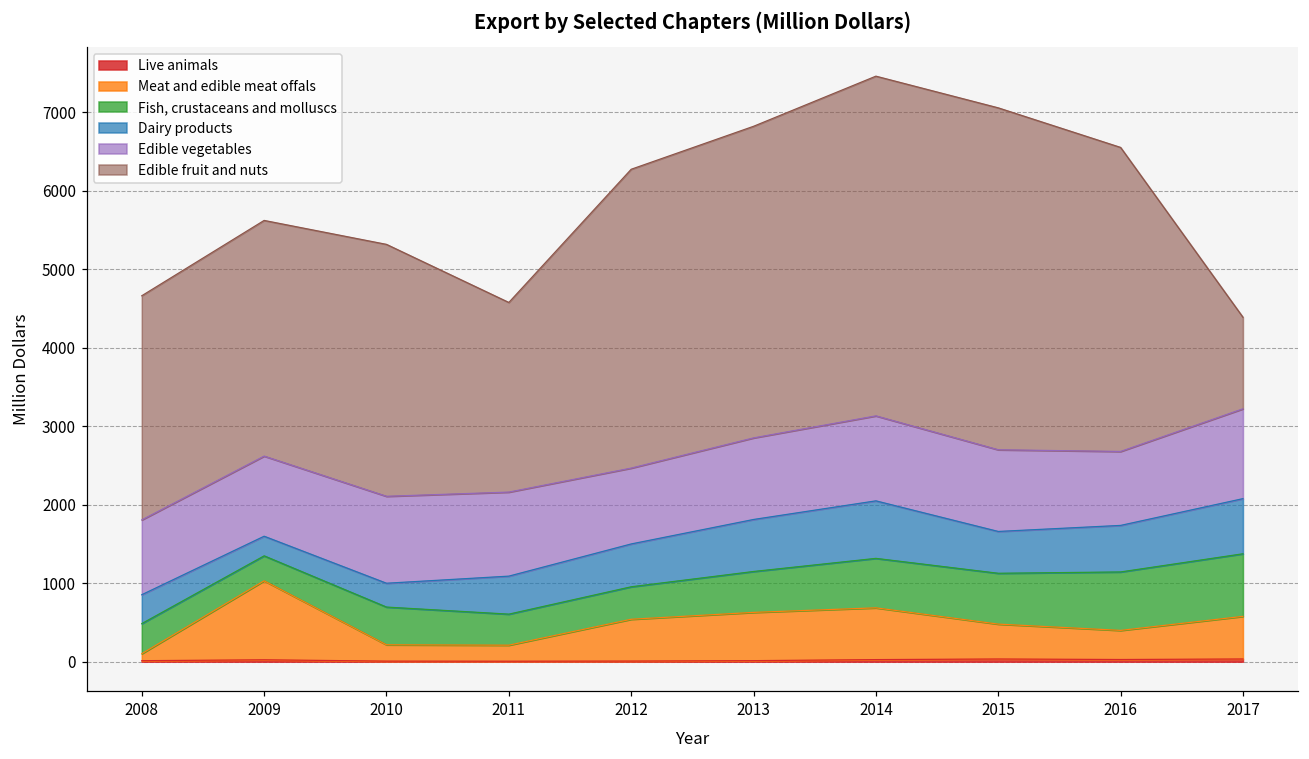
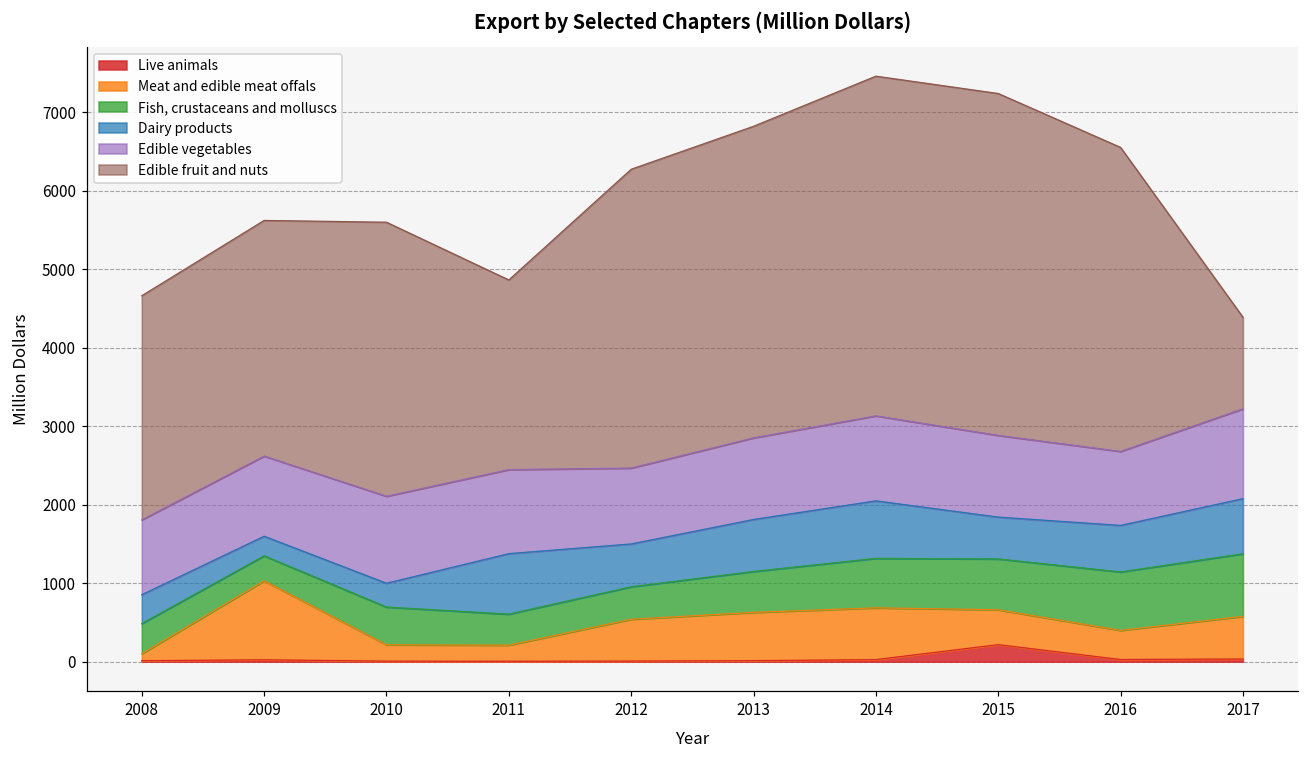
Edible fruit and nuts, 2010: 3200 -> 3500
Dairy products, 2011: 500 -> 800
Live animals, 2015: 0 -> 200
